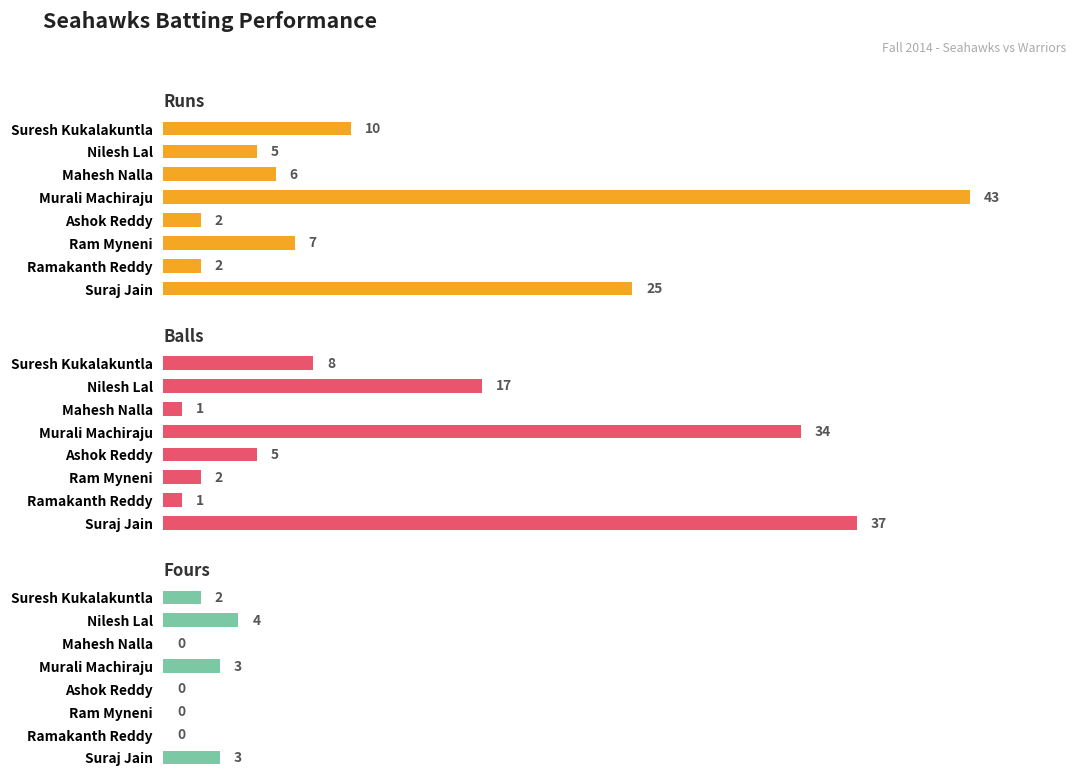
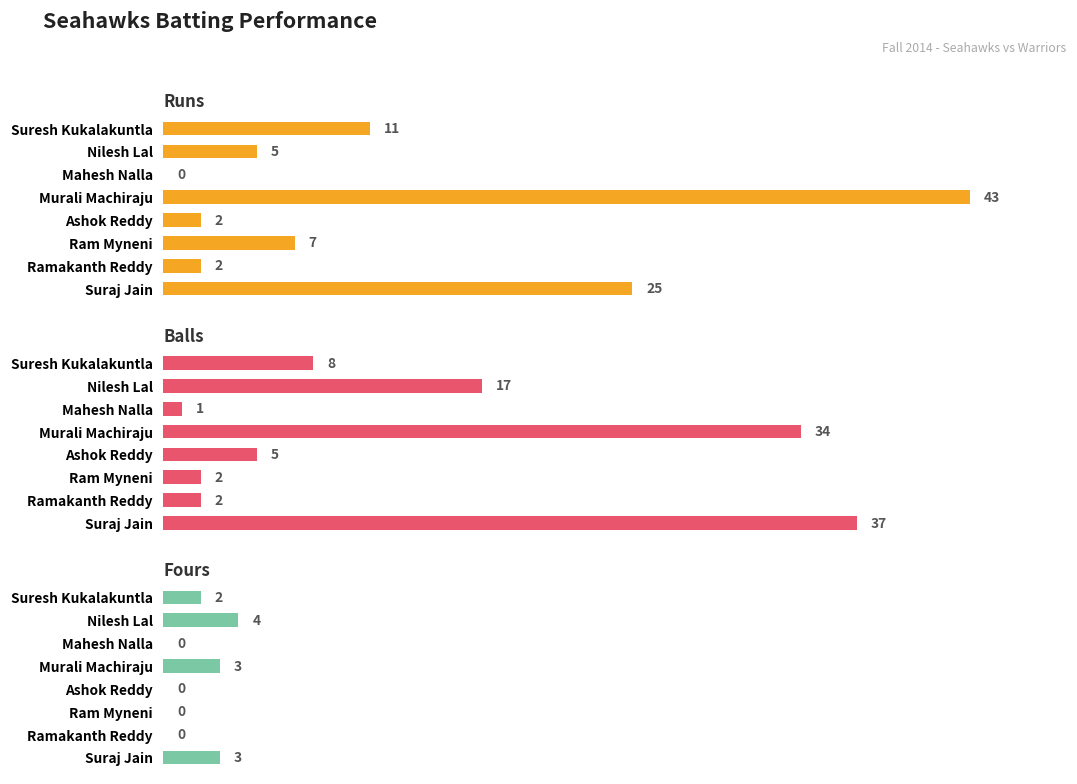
Runs, Suresh Kukalakuntla: 10 -> 11
Runs, Mahesh Nalla: 6 -> 0
Balls, Ramakanth Reddy: 1 -> 2
